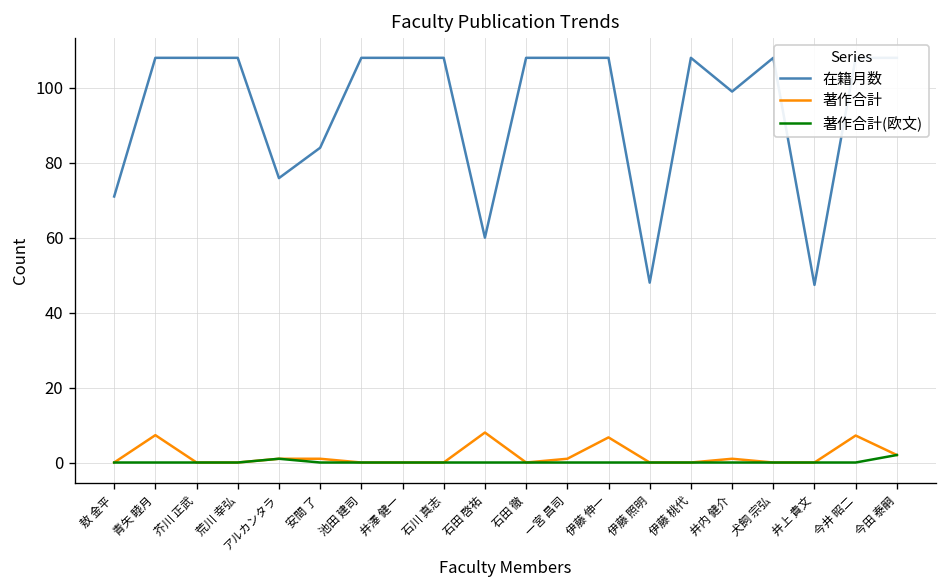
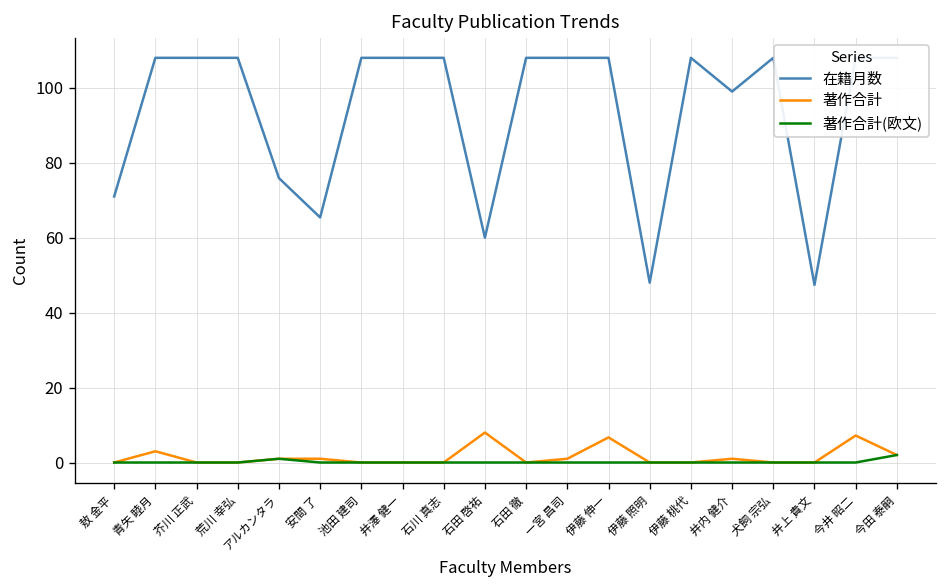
著作合計, 青矢 睦月: 7 -> 3
在籍月数, 安間 了: 84 -> 65
